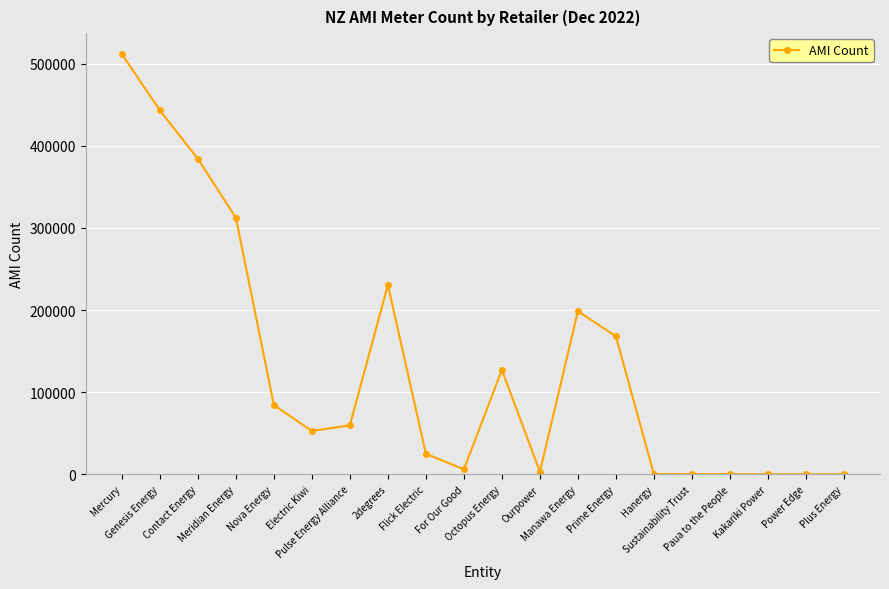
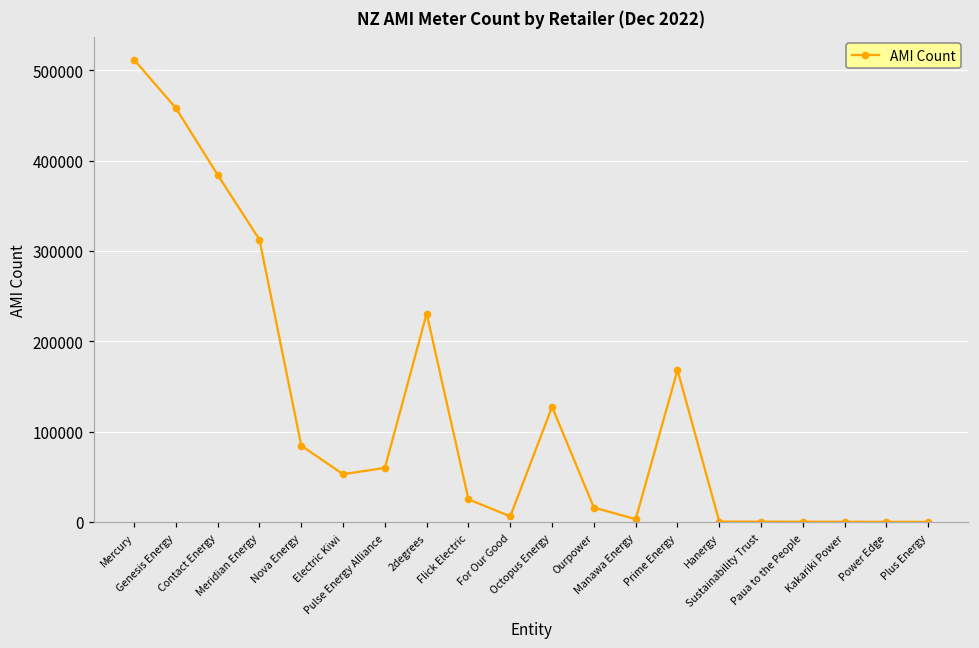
Genesis Energy: 440000 -> 460000
Ourpower: 0 -> 20000
Manawa Energy: 200000 -> 0
